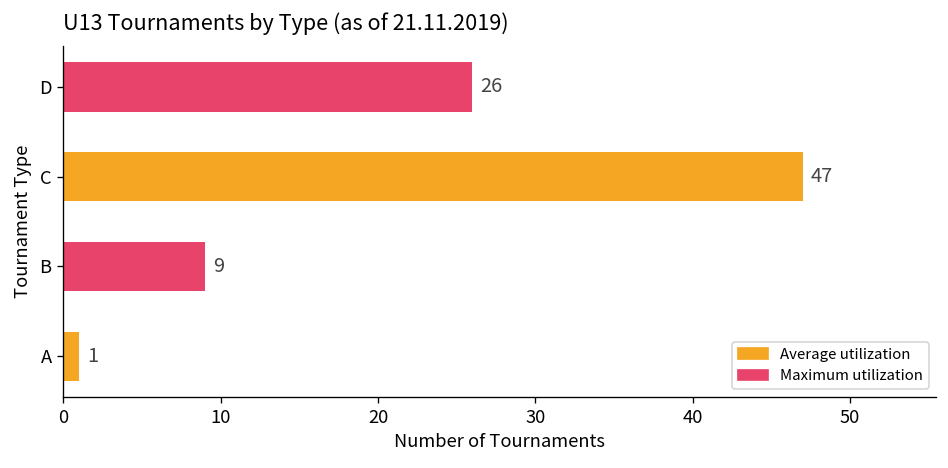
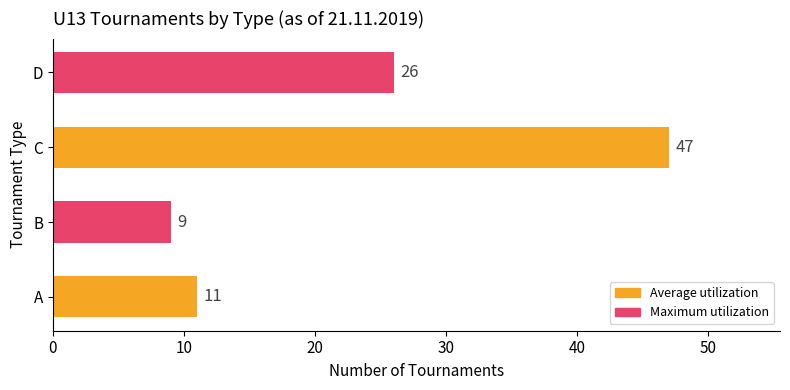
A: 1 -> 11
